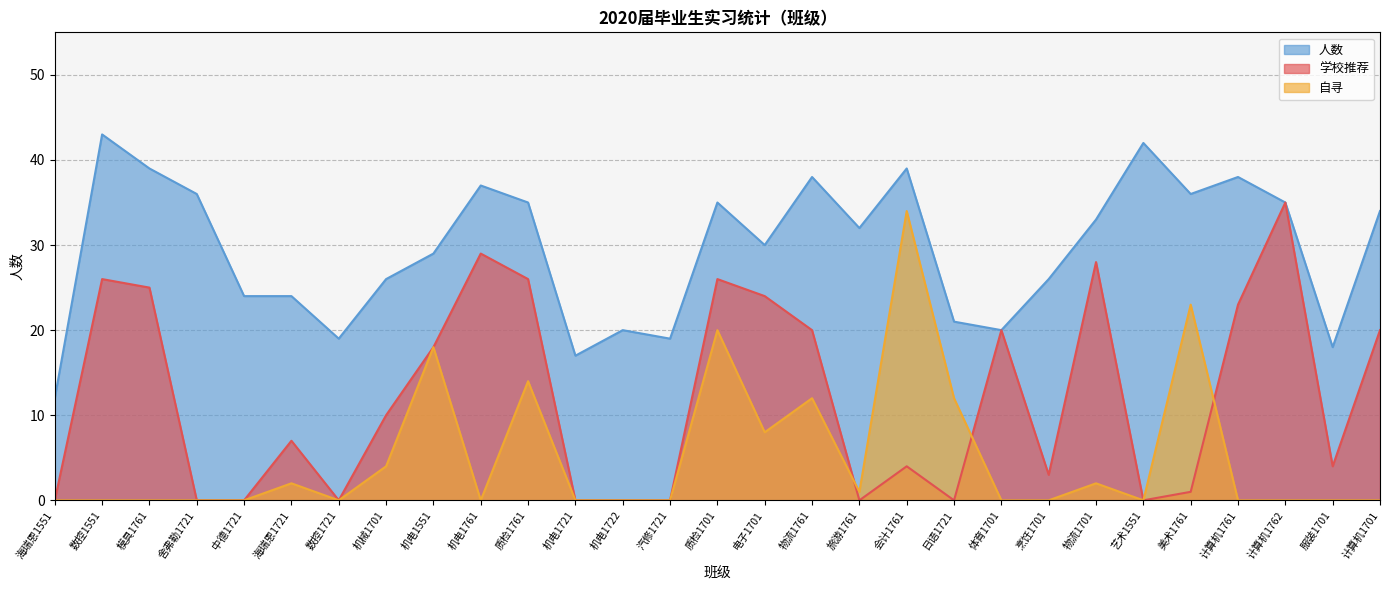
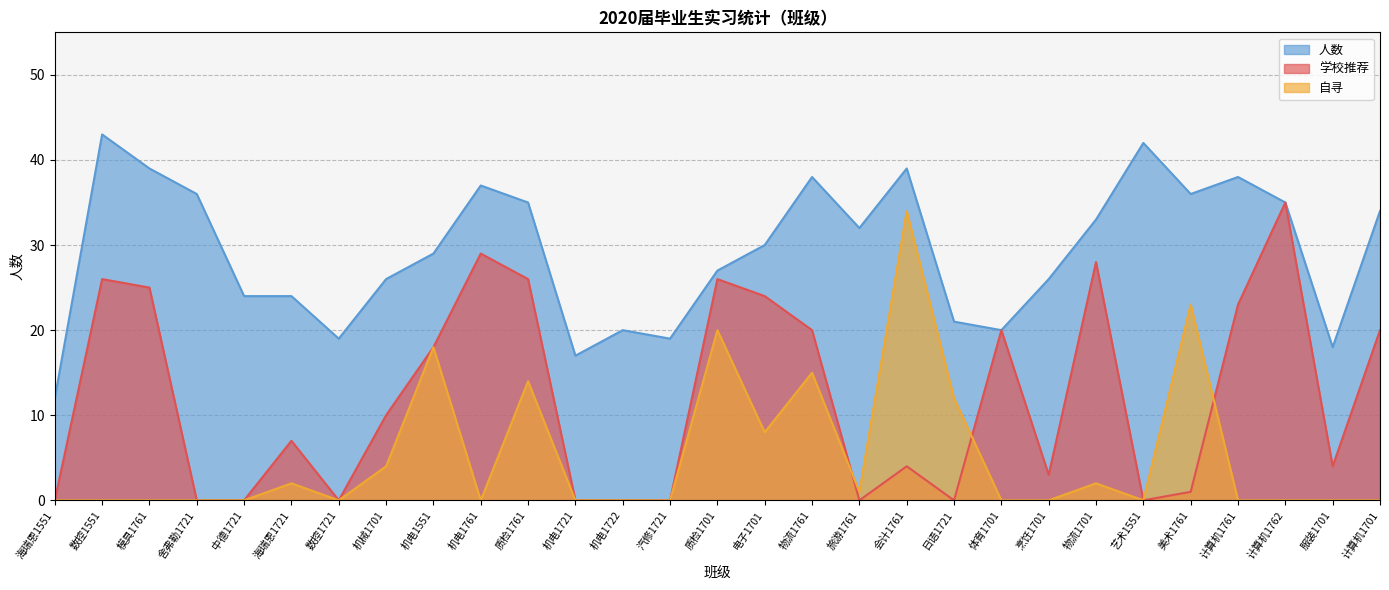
人数, 质检1701: 35 -> 27
自寻, 物流1761: 12 -> 15
